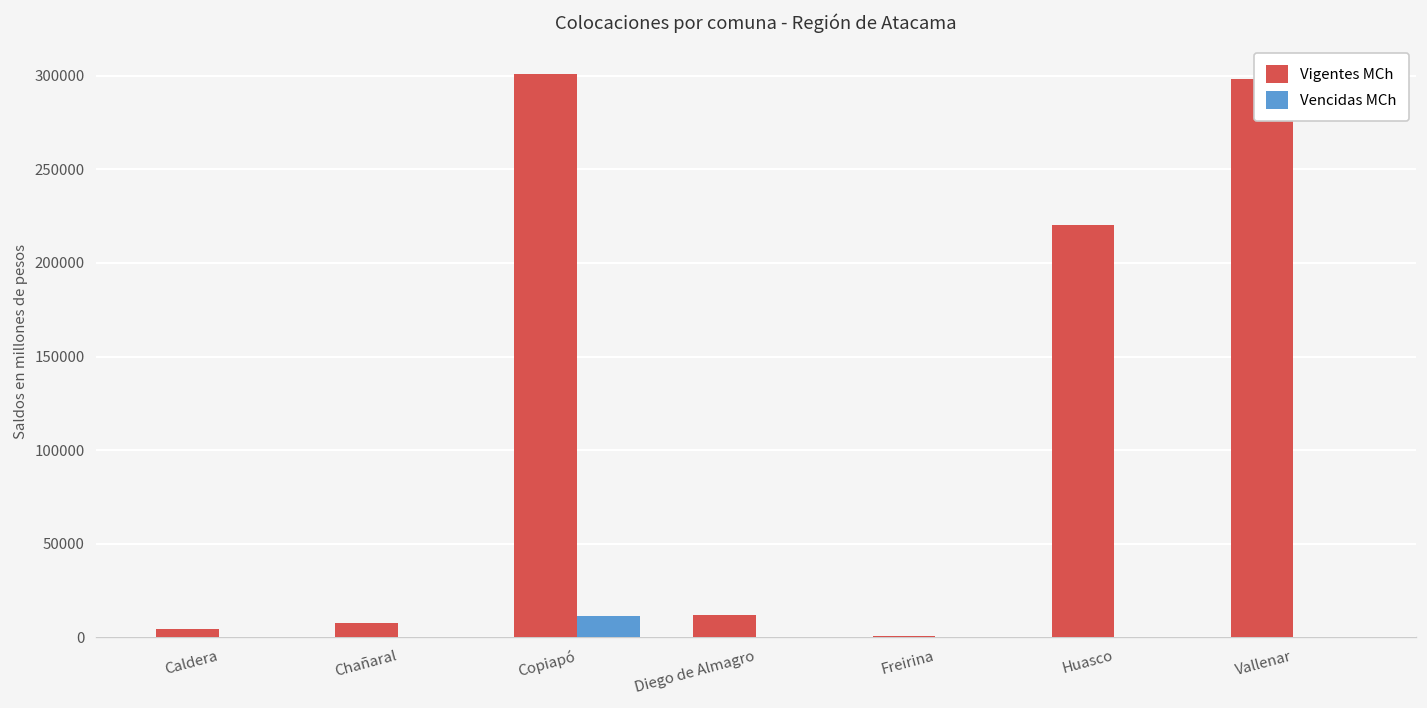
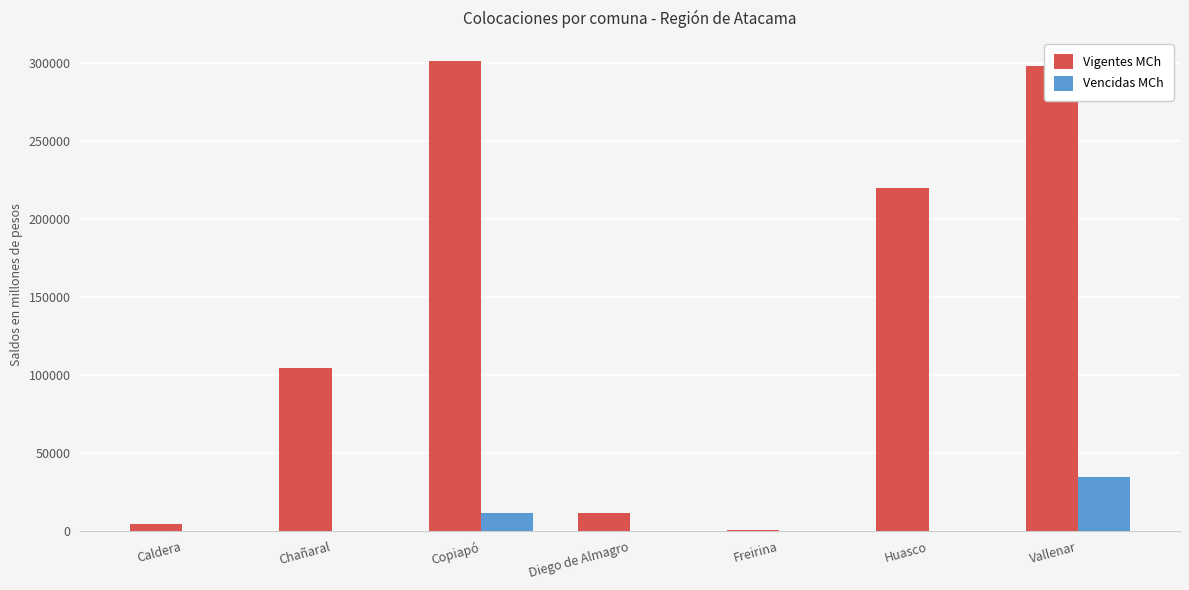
Vigentes MCh, Chañaral: 8000 -> 105000
Vencidas MCh, Vallenar: 0 -> 35000
